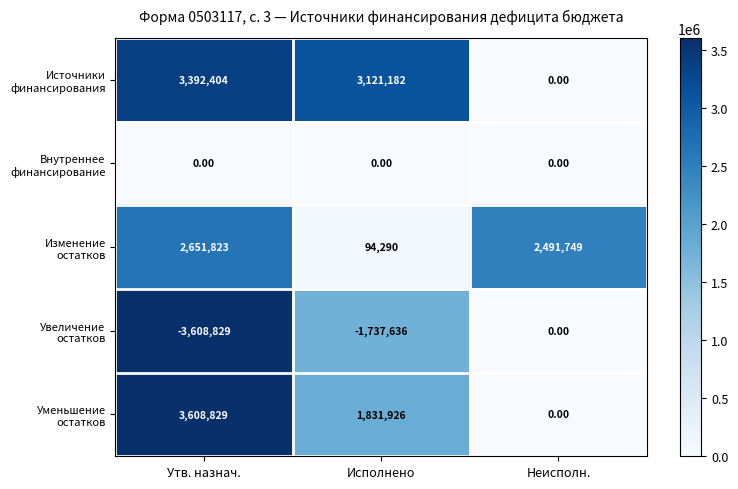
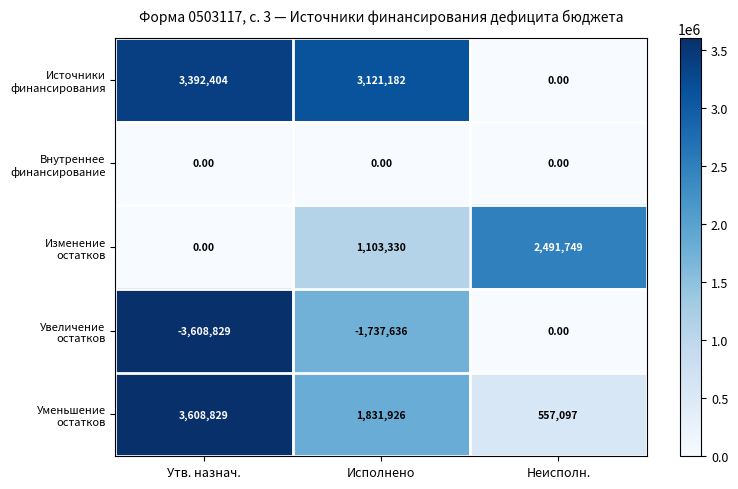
Изменение остатков, Утв. назнач.: 2,651,823 -> 0.00
Изменение остатков, Исполнено: 94,290 -> 1,103,330
Уменьшение остатков, Неисполн.: 0.00 -> 557,097
